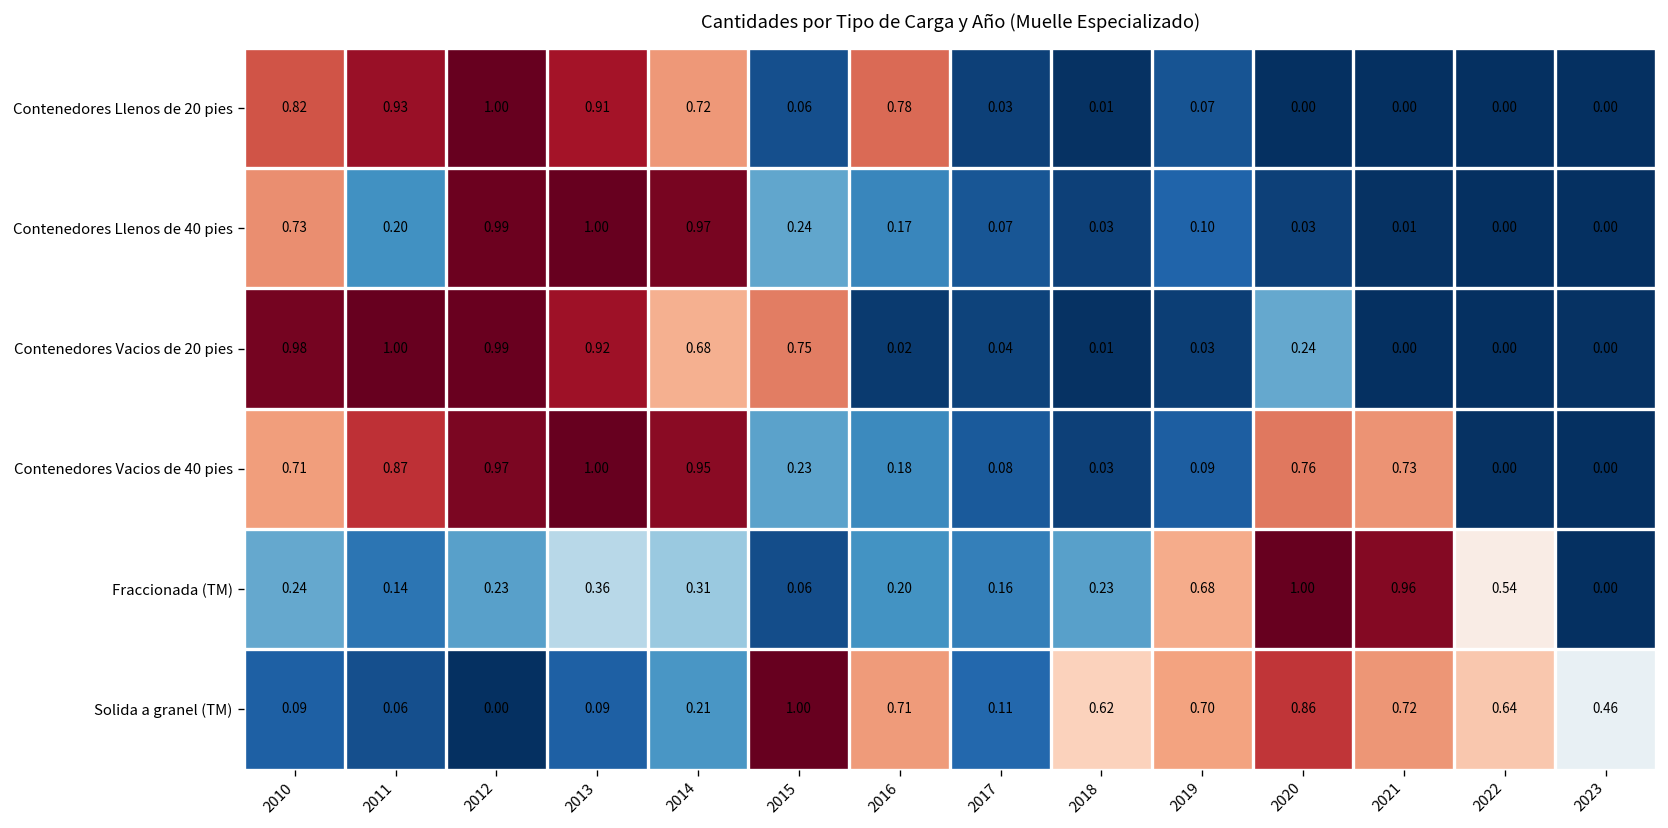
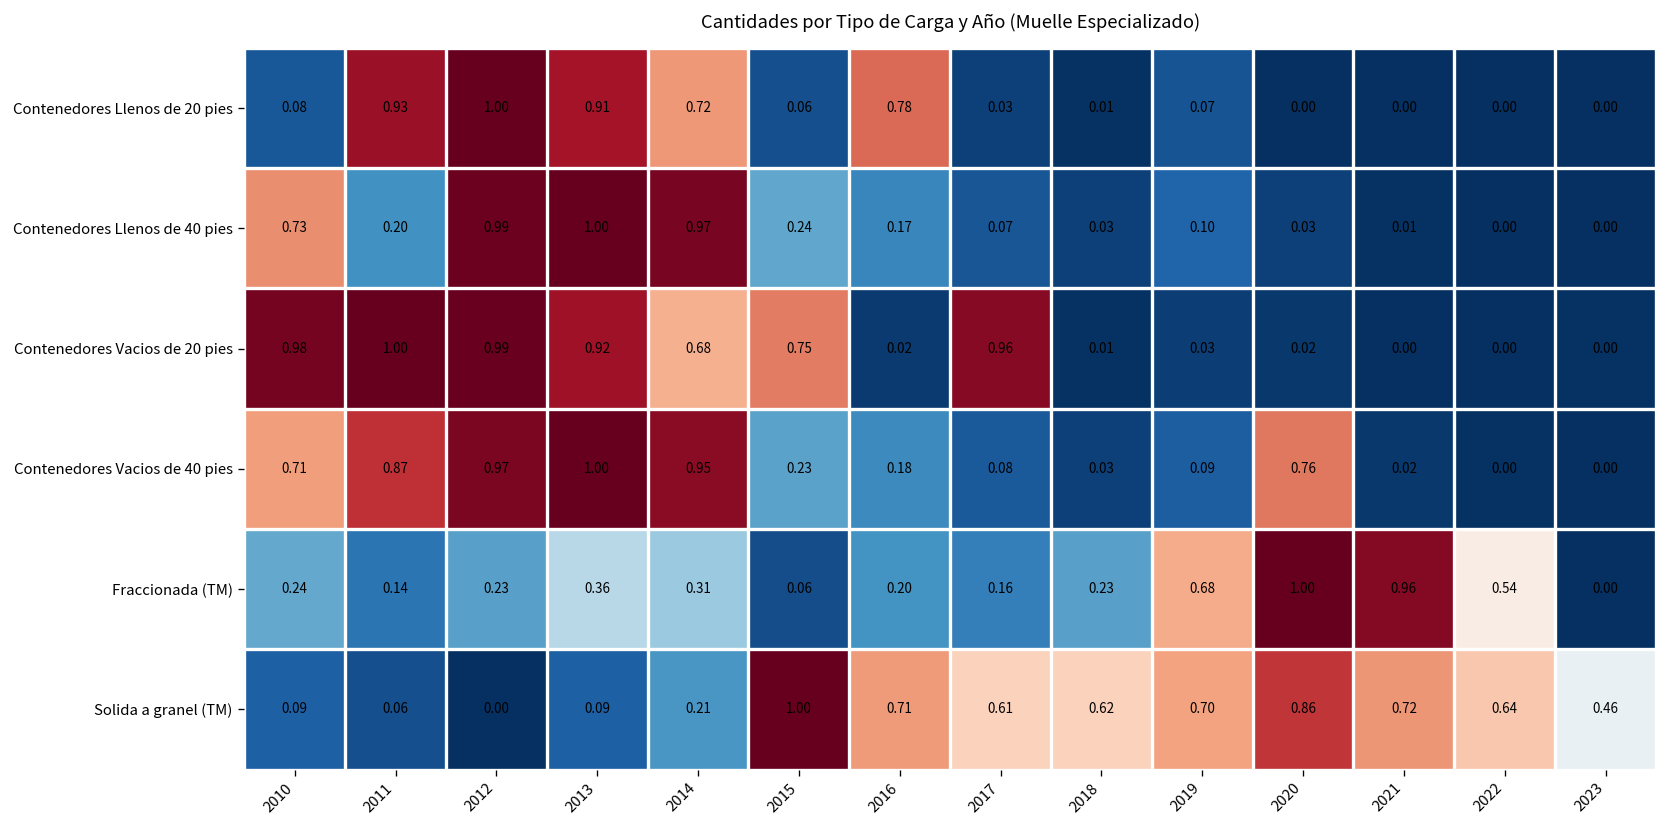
Contenedores Llenos de 20 pies, 2010: 0.82 -> 0.08
Contenedores Vacios de 20 pies, 2017: 0.04 -> 0.96
Contenedores Vacios de 20 pies, 2020: 0.24 -> 0.02
Contenedores Vacios de 40 pies, 2021: 0.73 -> 0.02
Solida a granel (TM), 2017: 0.11 -> 0.61
